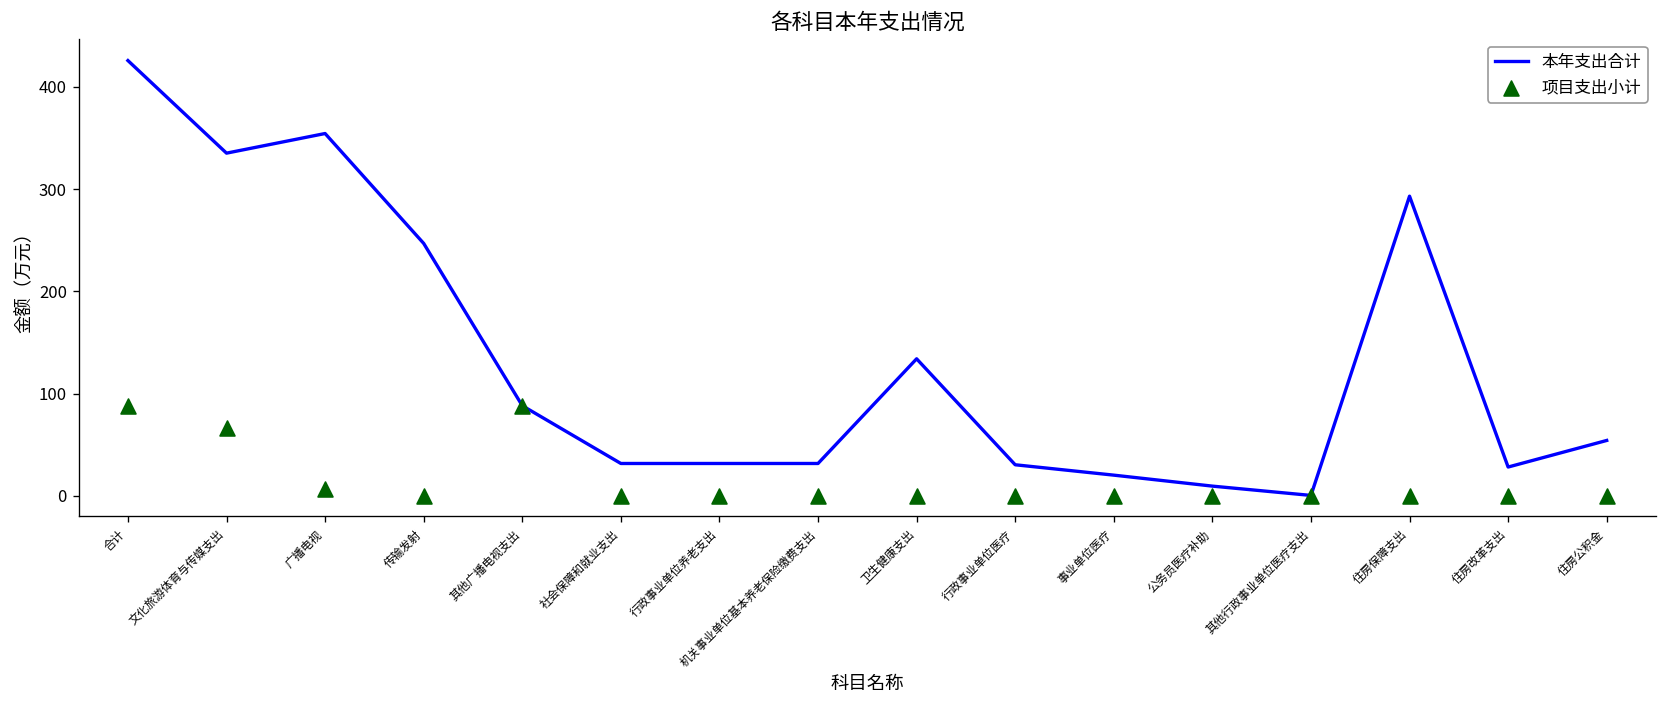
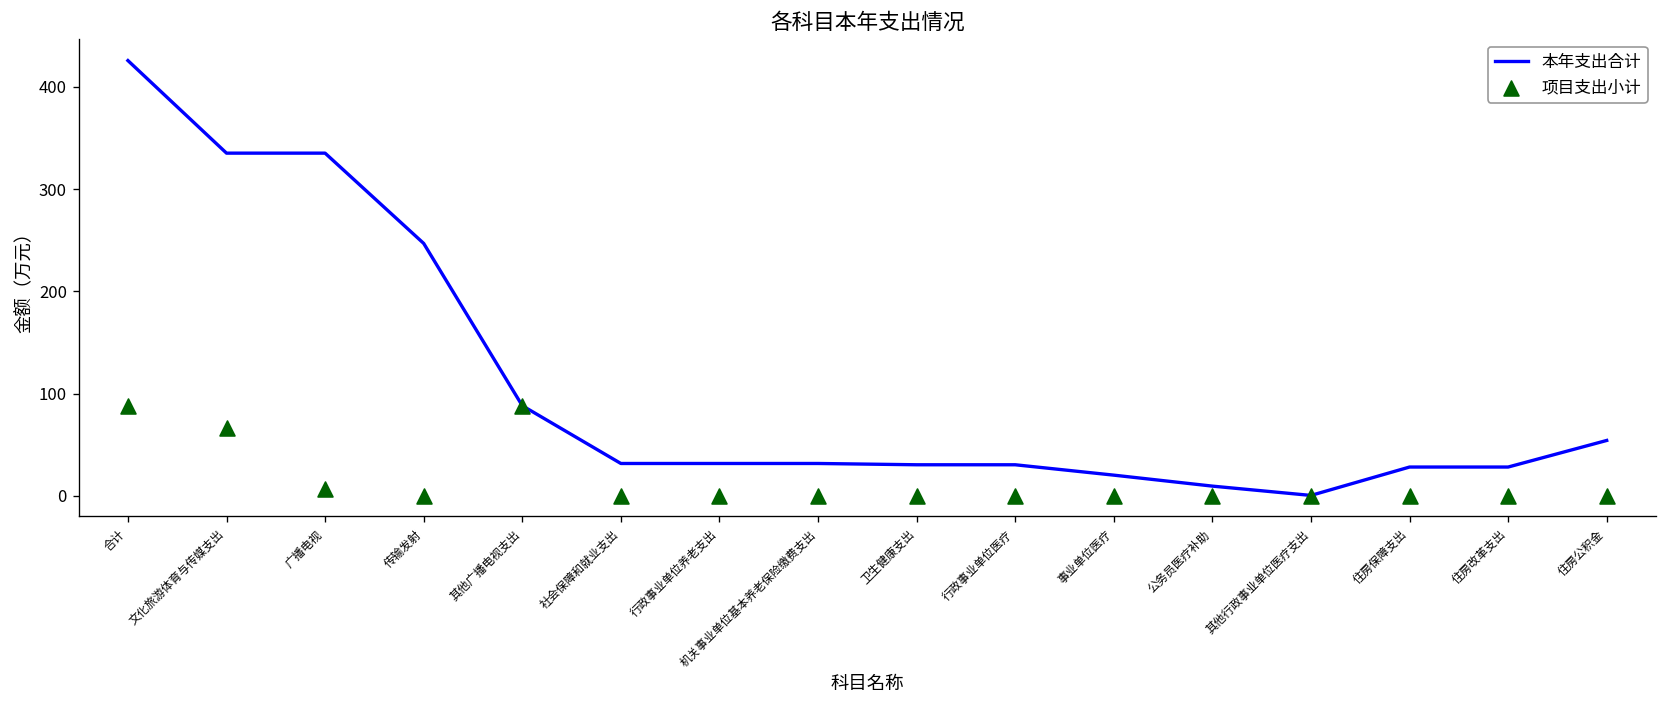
本年支出合计, 广播电视: 350 -> 340
本年支出合计, 卫生健康支出: 130 -> 30
本年支出合计, 住房保障支出: 290 -> 30
